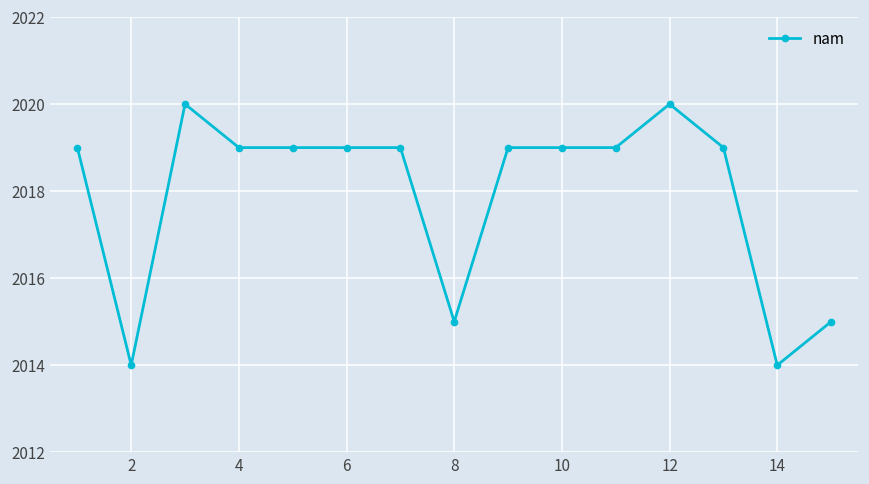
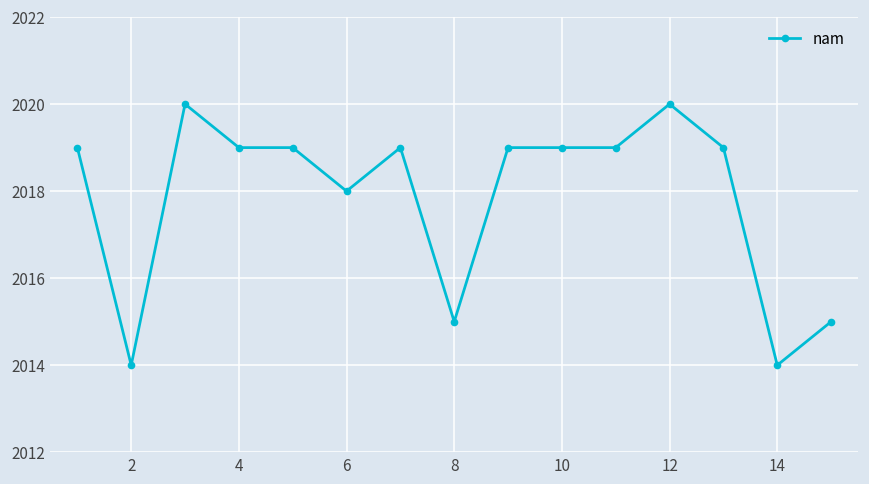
6: 2019 -> 2018
